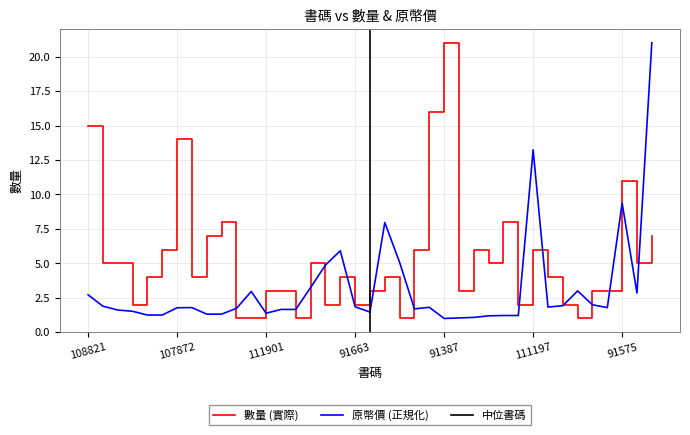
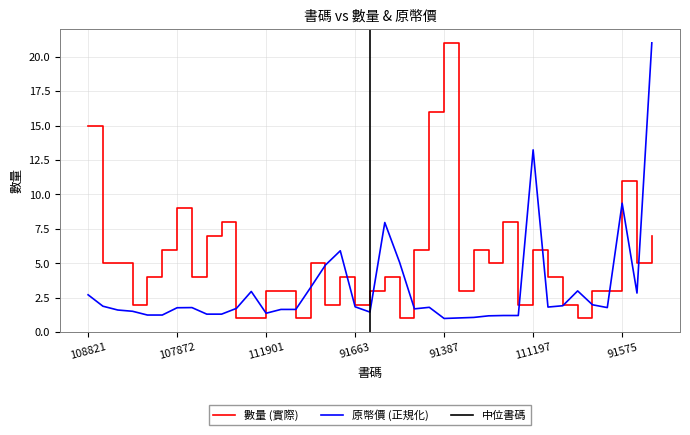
數量 (實際), 107872: 14 -> 9
